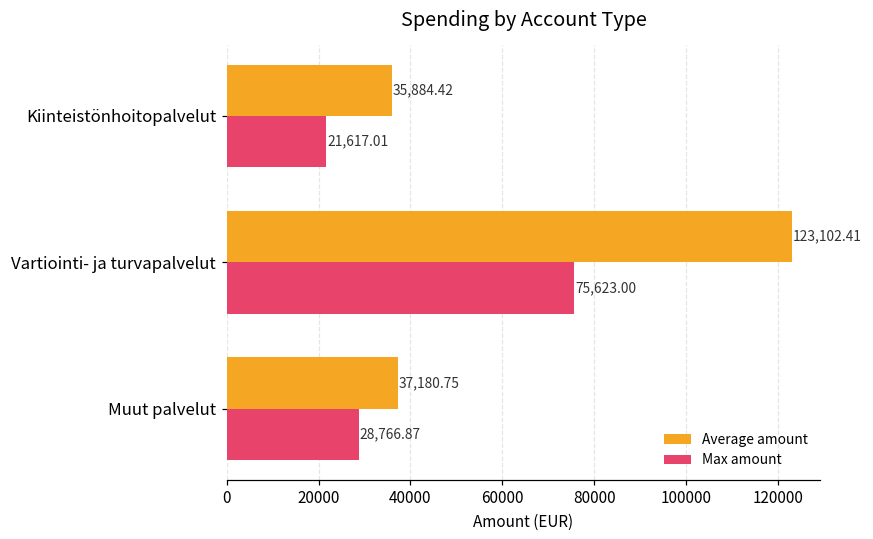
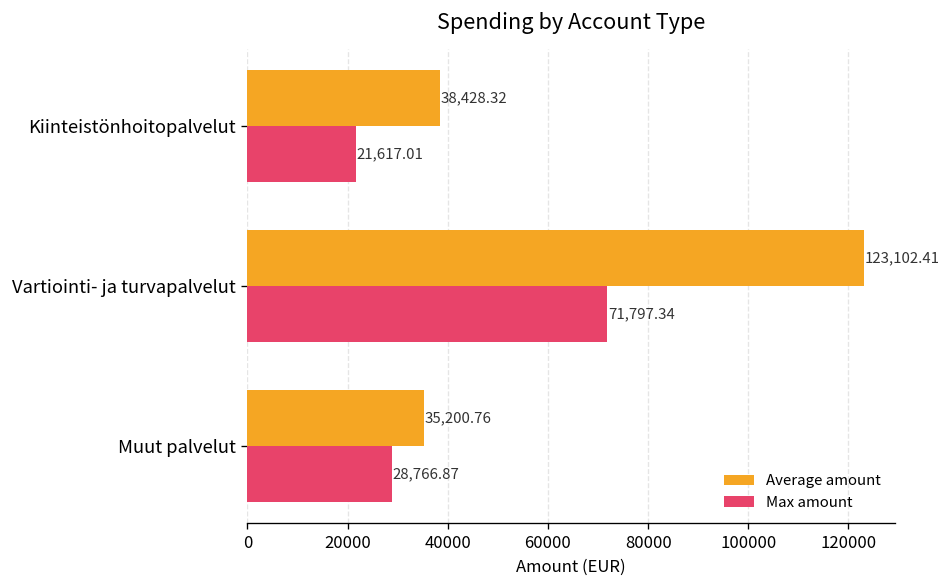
Average amount, Kiinteistönhoitopalvelut: 35,884.42 -> 38,428.32
Max amount, Vartiointi- ja turvapalvelut: 75,623.00 -> 71,797.34
Average amount, Muut palvelut: 37,180.75 -> 35,200.76
